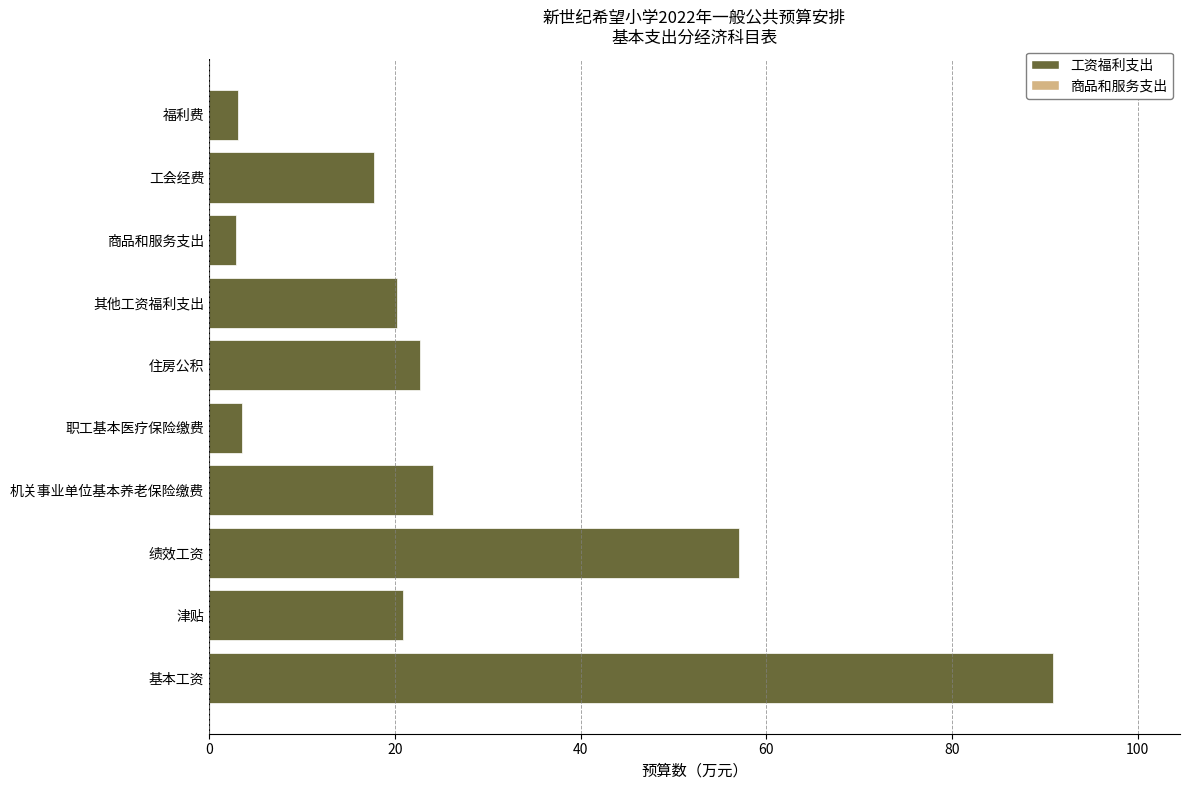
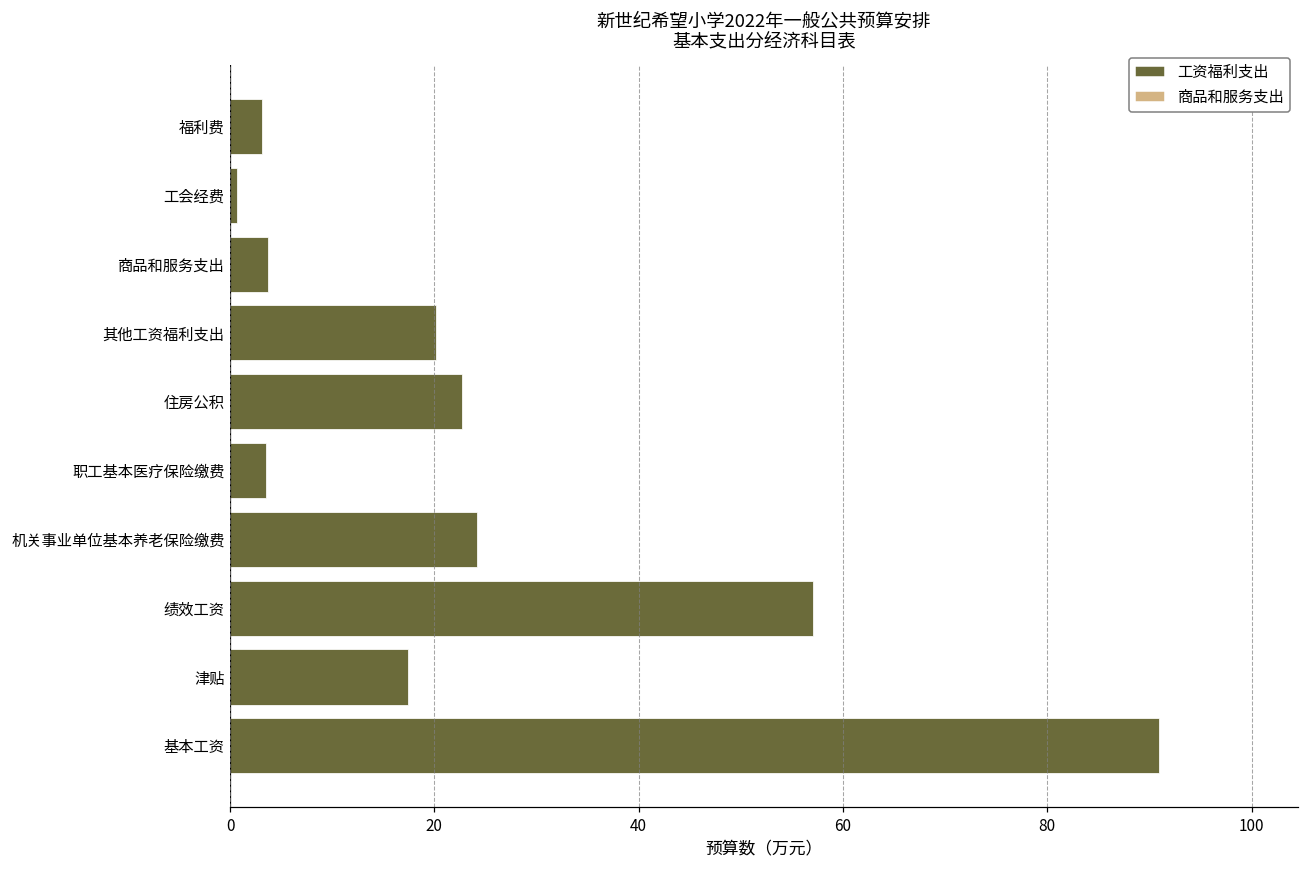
工会经费: 18 -> 1
商品和服务支出: 3 -> 4
津贴: 21 -> 17
